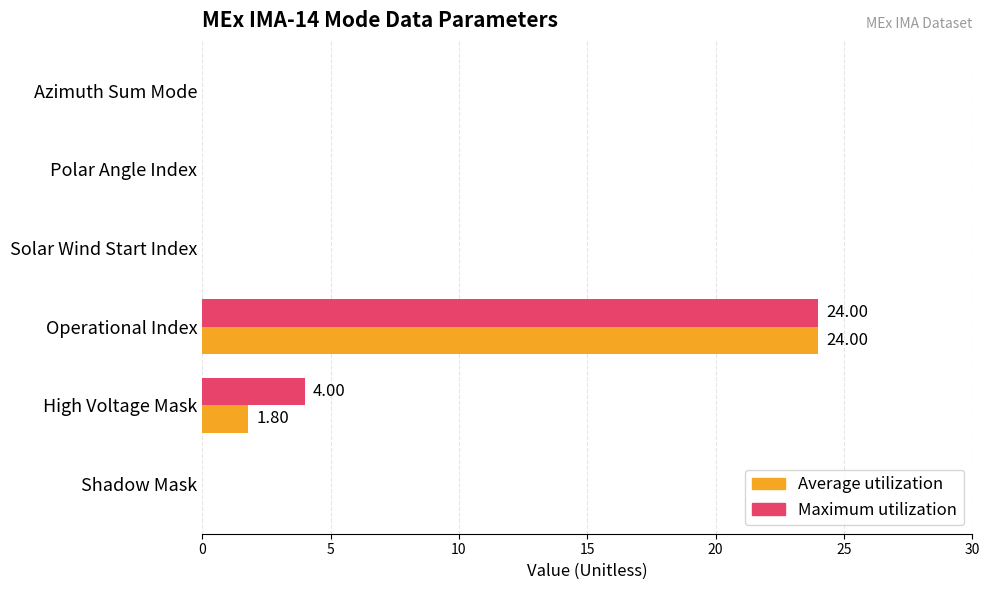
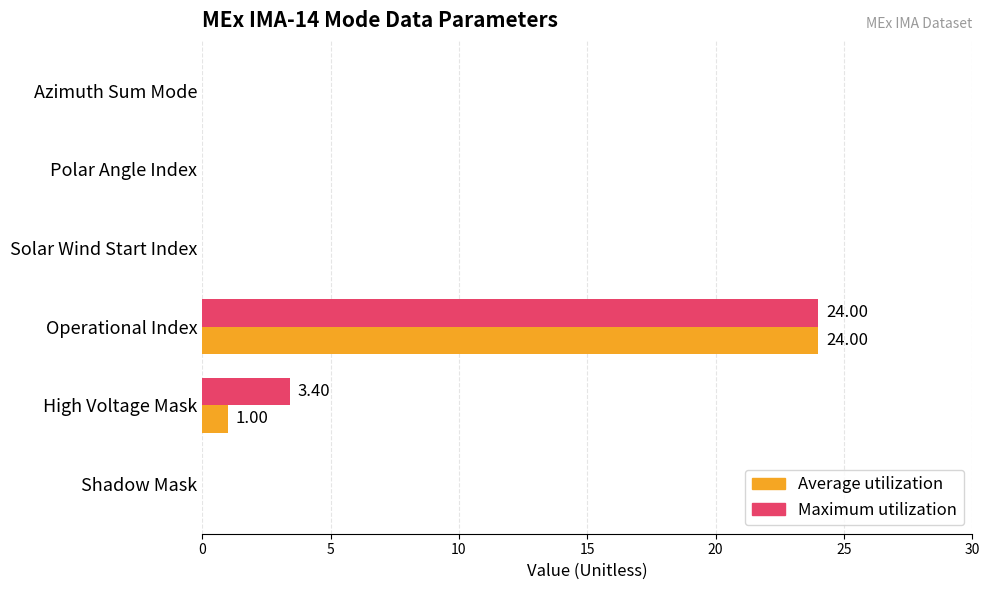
Maximum utilization, High Voltage Mask: 4.00 -> 3.40
Average utilization, High Voltage Mask: 1.80 -> 1.00
